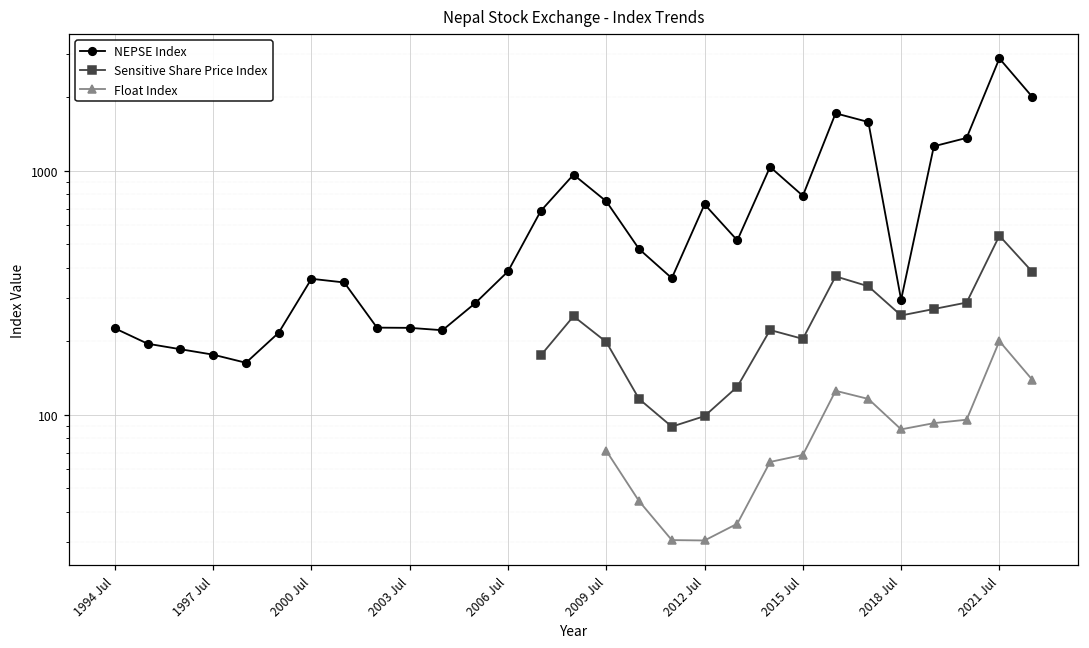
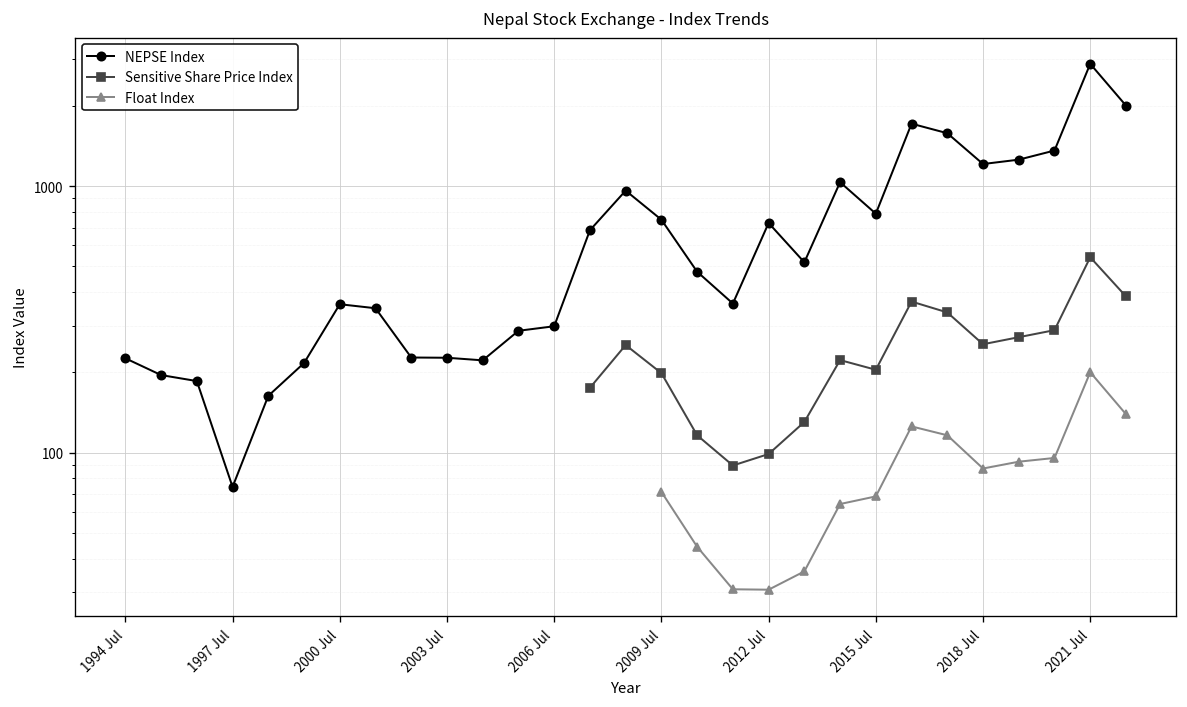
NEPSE Index, 1997 Jul: 180 -> 74
NEPSE Index, 2006 Jul: 390 -> 300
NEPSE Index, 2018 Jul: 300 -> 1200
